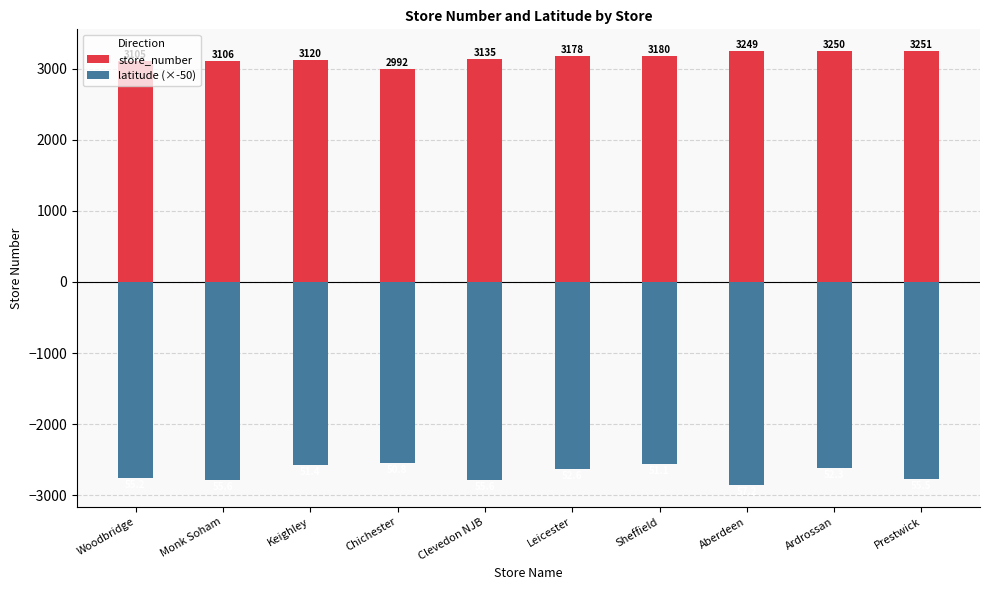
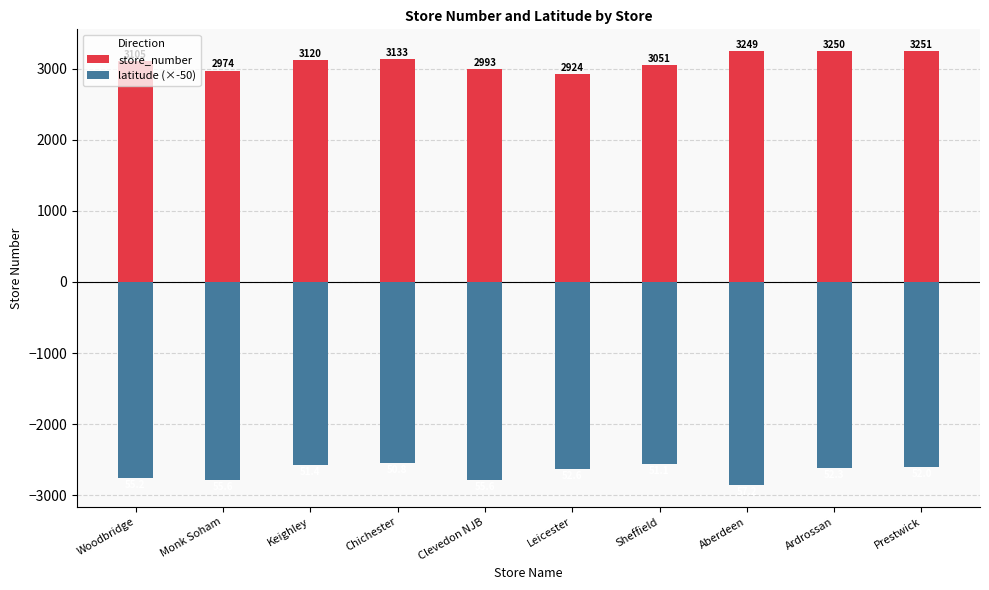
store_number, Monk Soham: 3106 -> 2974
store_number, Chichester: 2992 -> 3133
store_number, Clevedon NJB: 3135 -> 2993
store_number, Leicester: 3178 -> 2924
store_number, Sheffield: 3180 -> 3051
latitude (×-50), Prestwick: -2800 -> -2600
